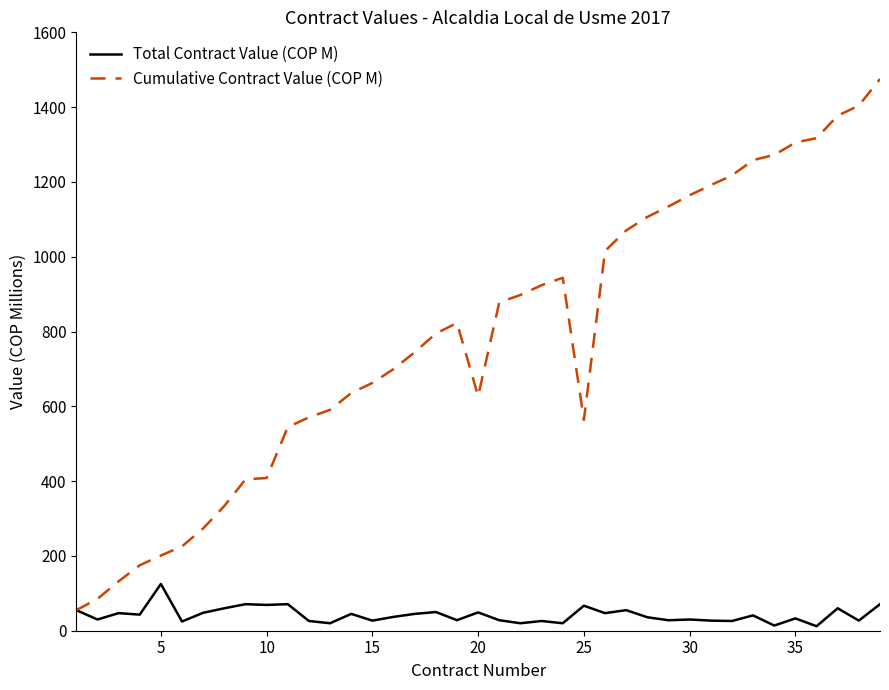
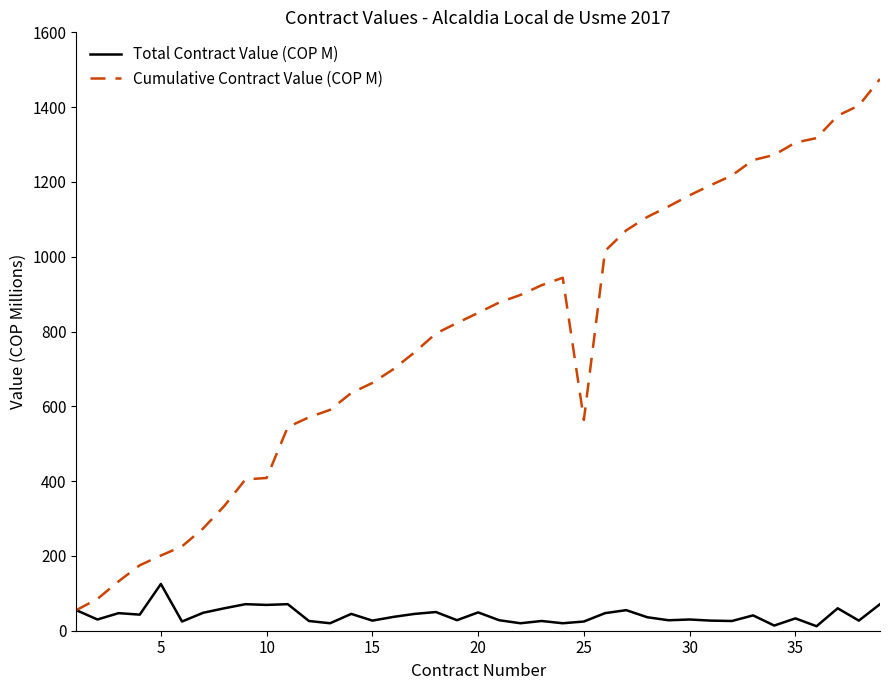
Cumulative Contract Value (COP M), 20: 630 -> 850
Total Contract Value (COP M), 25: 70 -> 20
